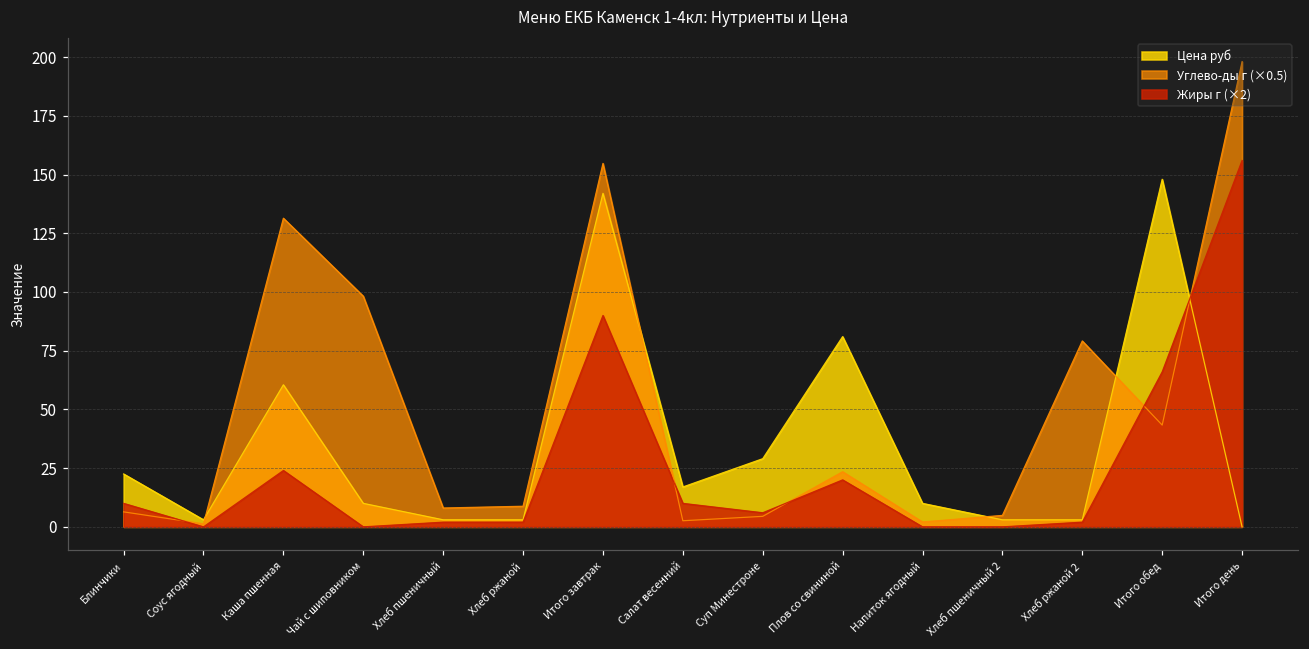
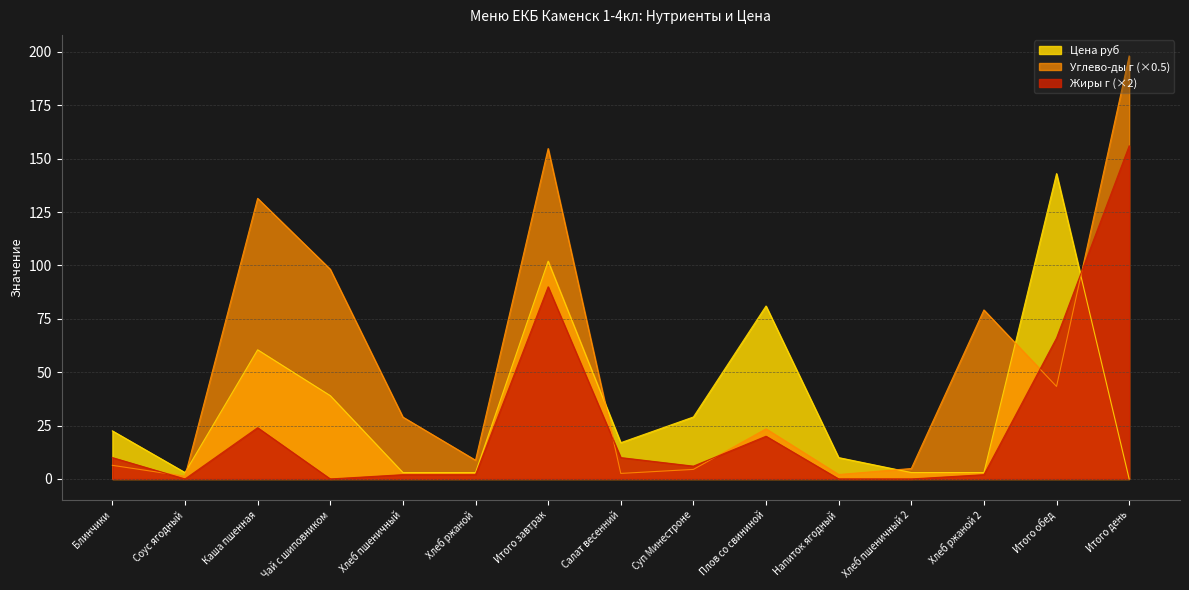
Цена руб, Чай с шиповником: 10 -> 39
Углево-ды г (×0.5), Хлеб пшеничный: 8 -> 29
Цена руб, Итого завтрак: 142 -> 102
Цена руб, Итого обед: 148 -> 143
